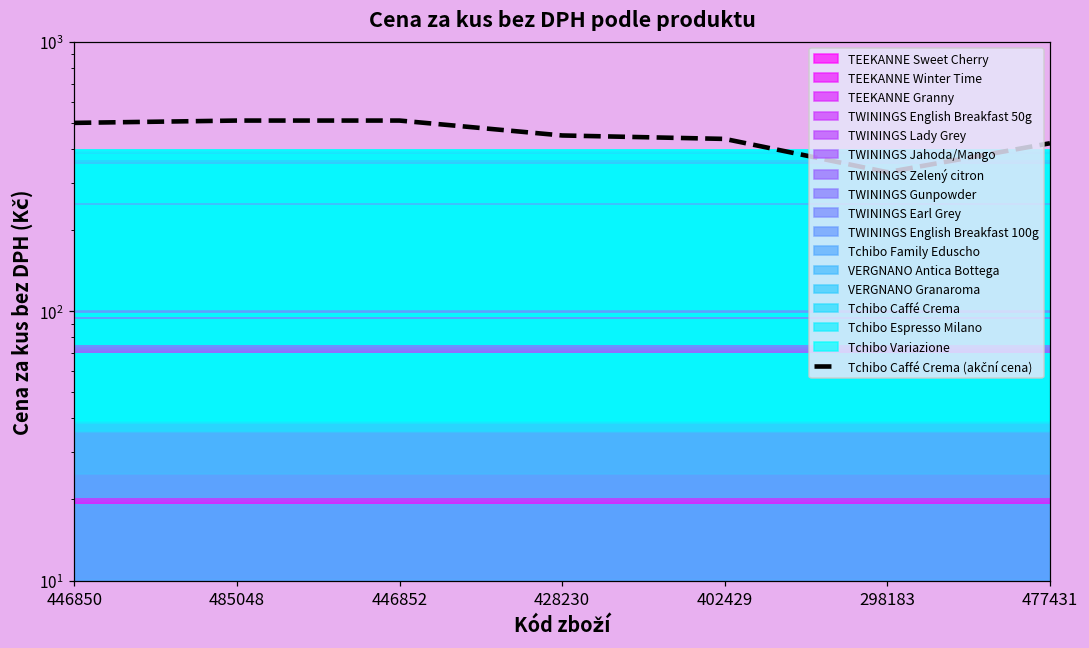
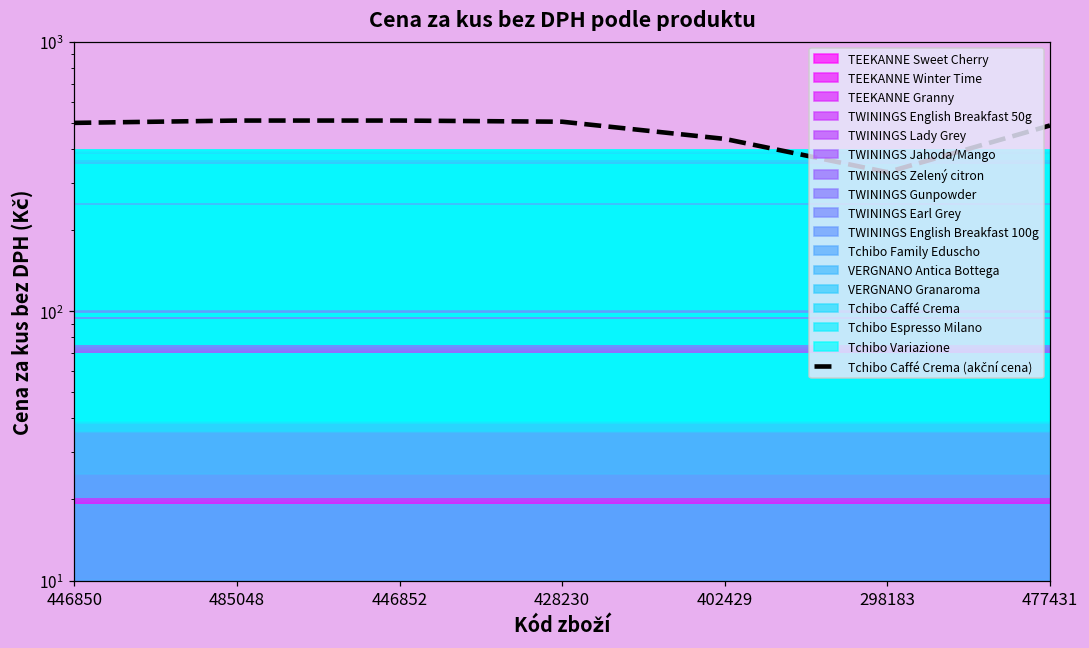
Tchibo Caffé Crema (akční cena), 428230: 450 -> 510
Tchibo Caffé Crema (akční cena), 477431: 420 -> 490
